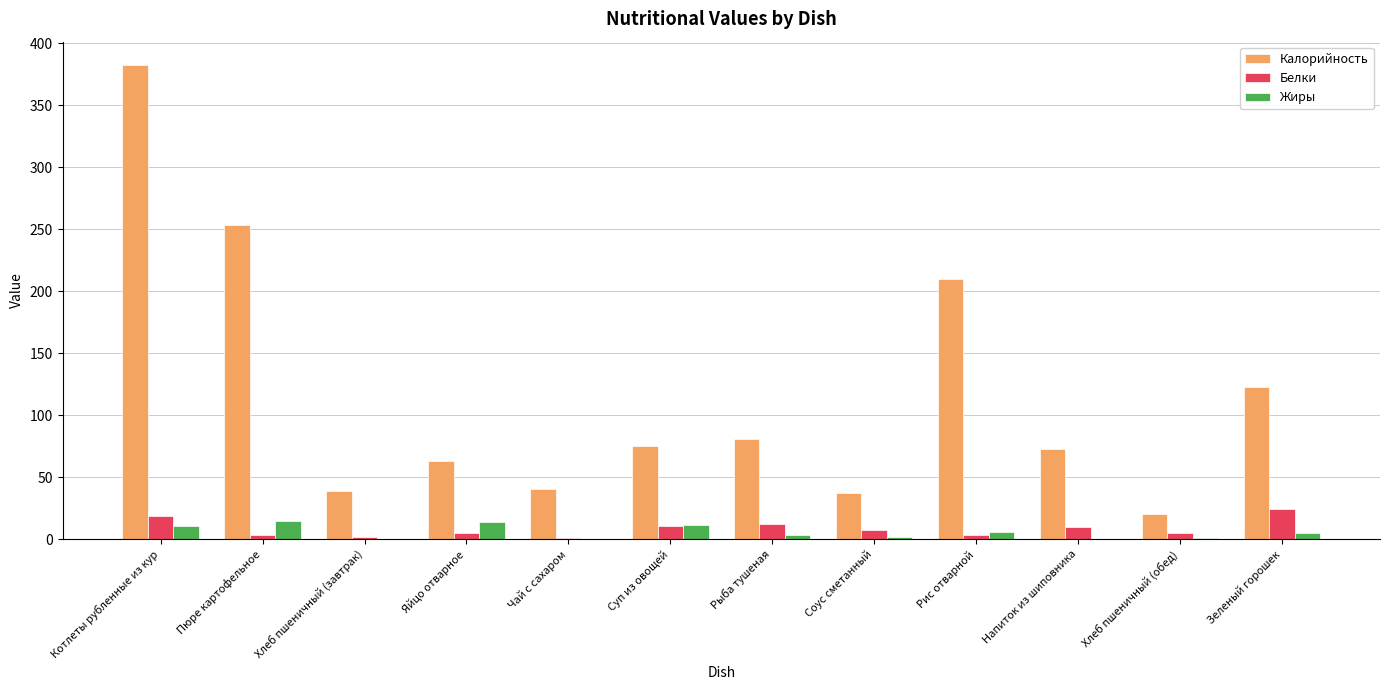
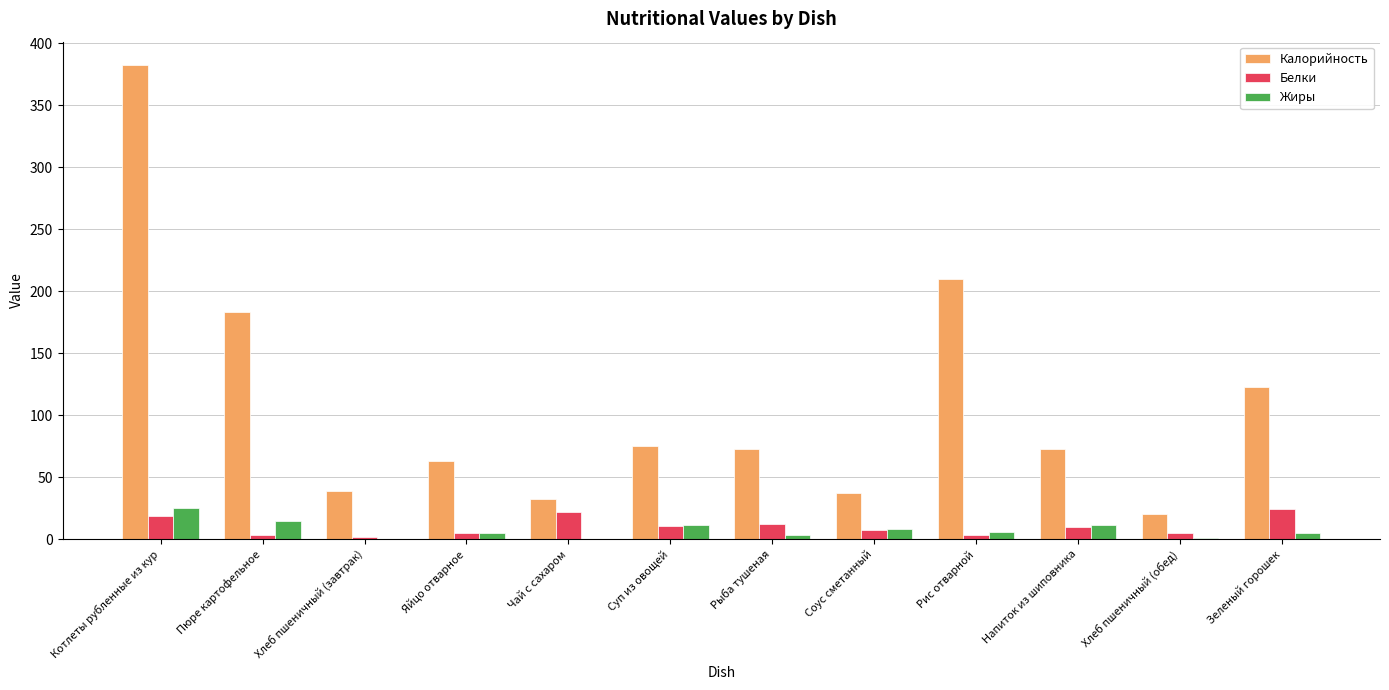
Жиры, Котлеты рубленные из кур: 11 -> 25
Калорийность, Пюре картофельное: 253 -> 183
Жиры, Яйцо отварное: 14 -> 5
Калорийность, Чай с сахаром: 40 -> 32
Белки, Чай с сахаром: 1 -> 22
Калорийность, Рыба тушеная: 81 -> 73
Жиры, Соус сметанный: 2 -> 8
Жиры, Напиток из шиповника: 0 -> 11
